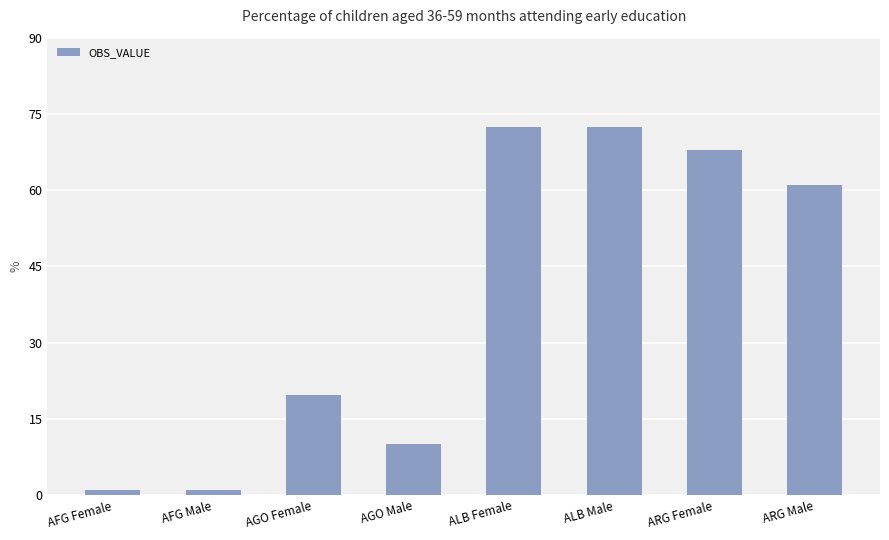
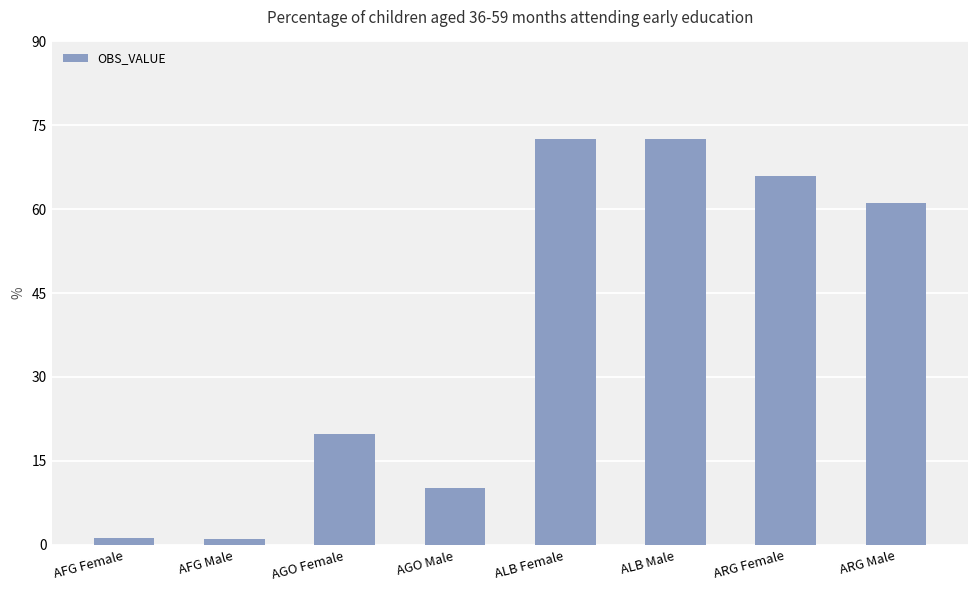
ARG Female: 68 -> 66
